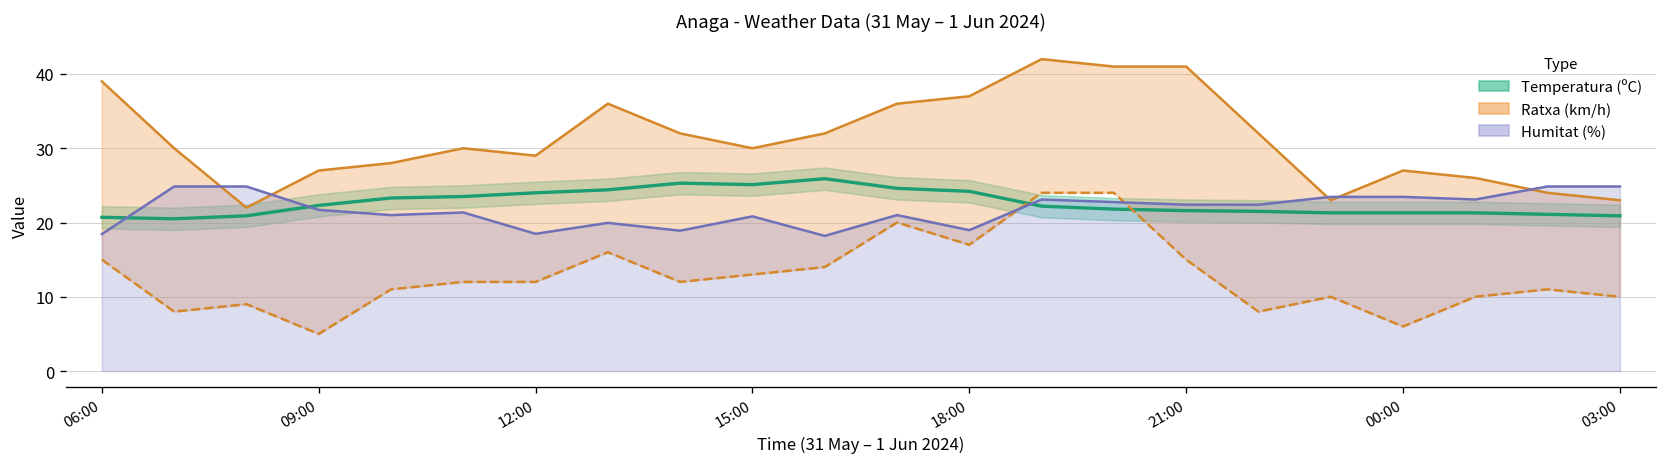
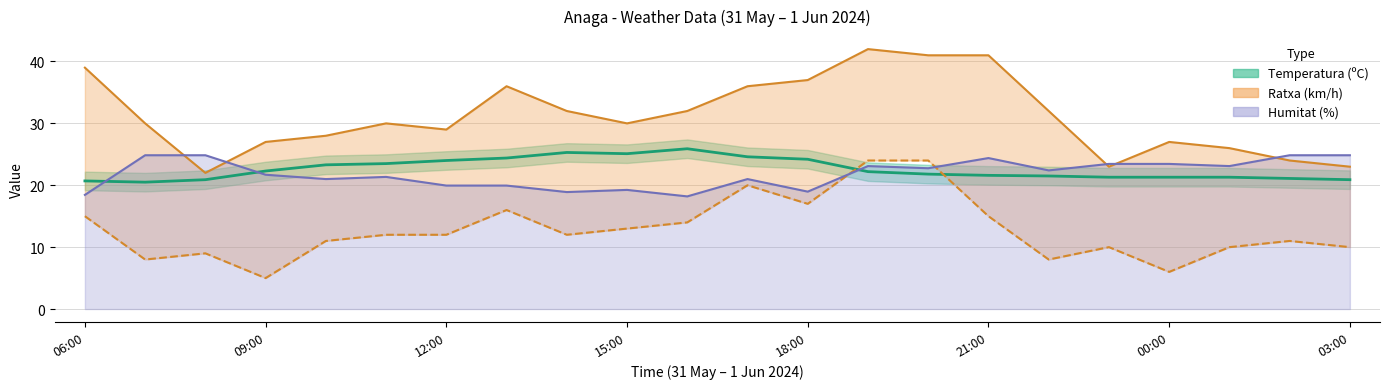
Humitat (%), 12:00: 18 -> 20
Humitat (%), 15:00: 21 -> 19
Humitat (%), 21:00: 22 -> 24
